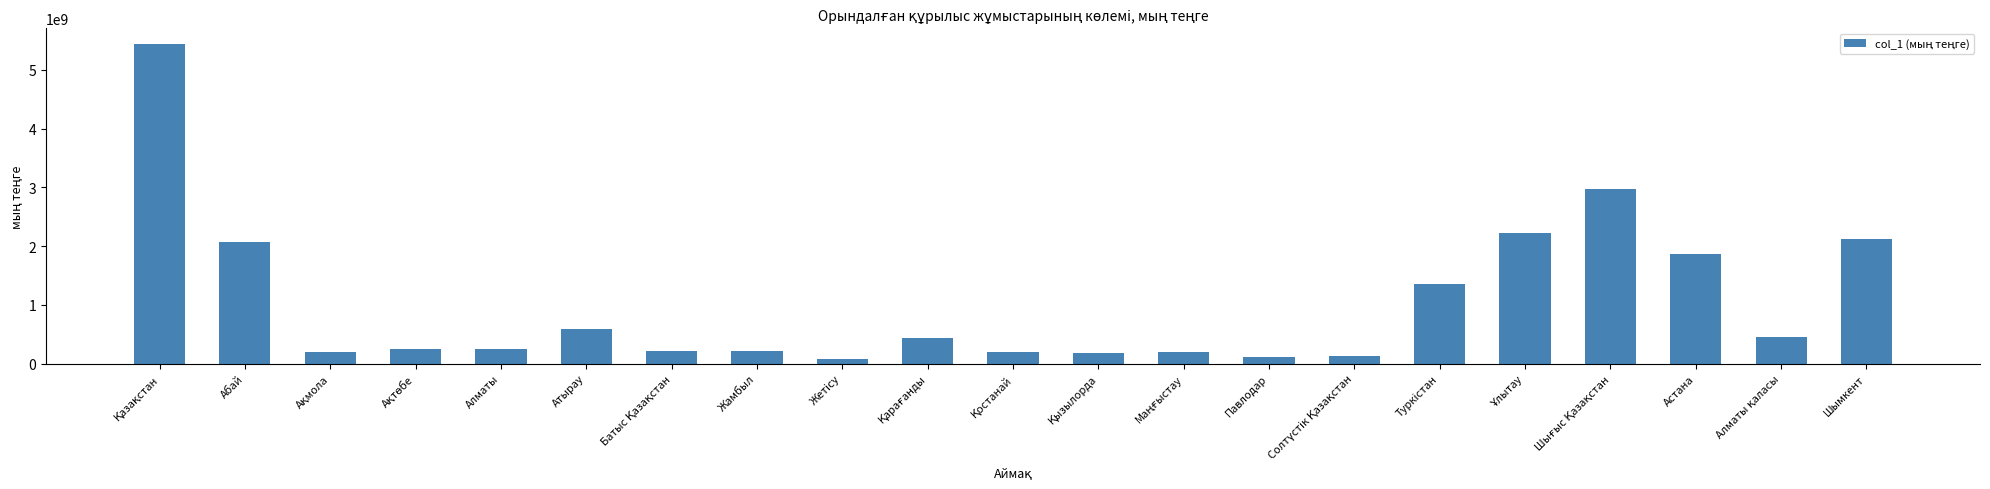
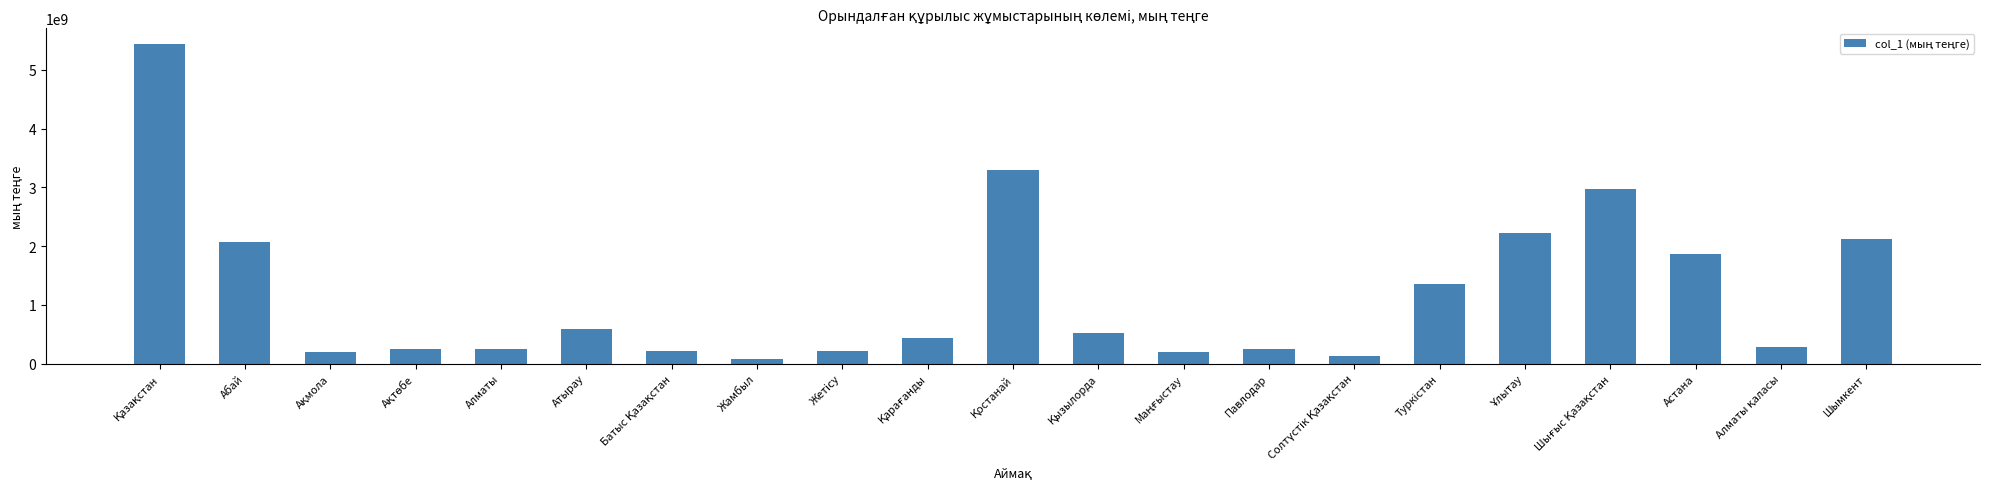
Жамбыл: 200000000 -> 100000000
Жетісу: 100000000 -> 200000000
Қостанай: 200000000 -> 3300000000
Қызылорда: 200000000 -> 500000000
Павлодар: 100000000 -> 300000000
Алматы қаласы: 500000000 -> 300000000
